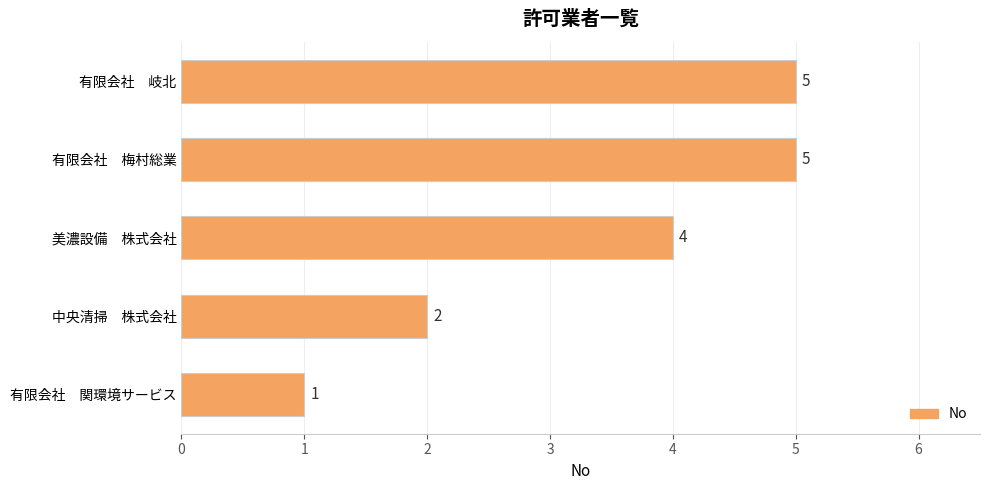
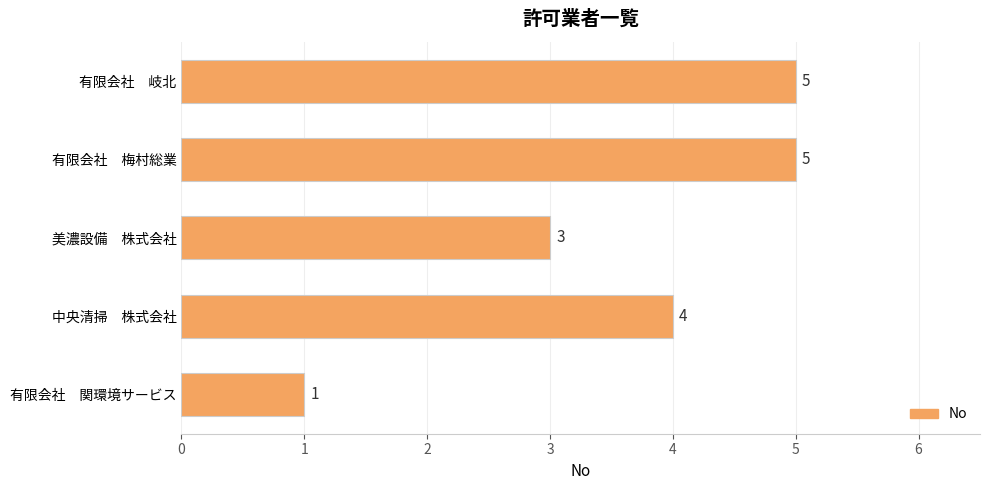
美濃設備 株式会社: 4 -> 3
中央清掃 株式会社: 2 -> 4
